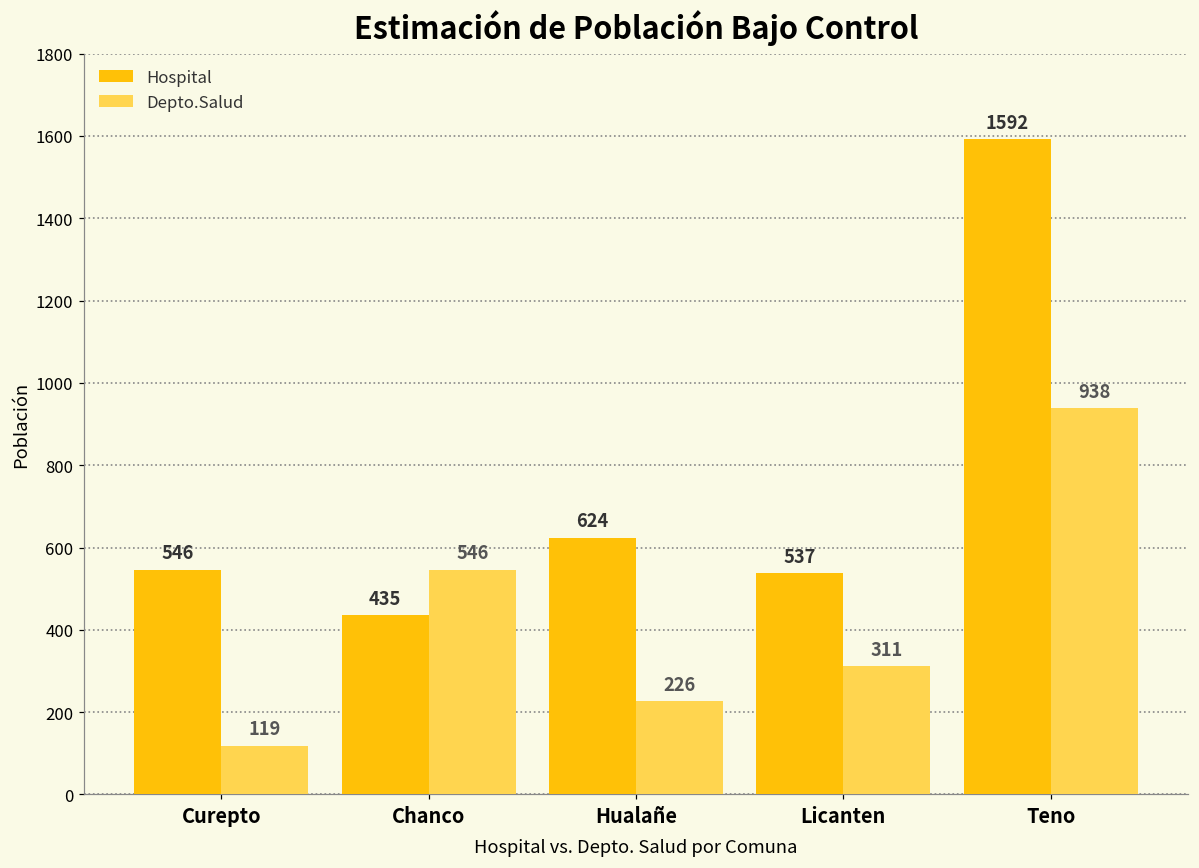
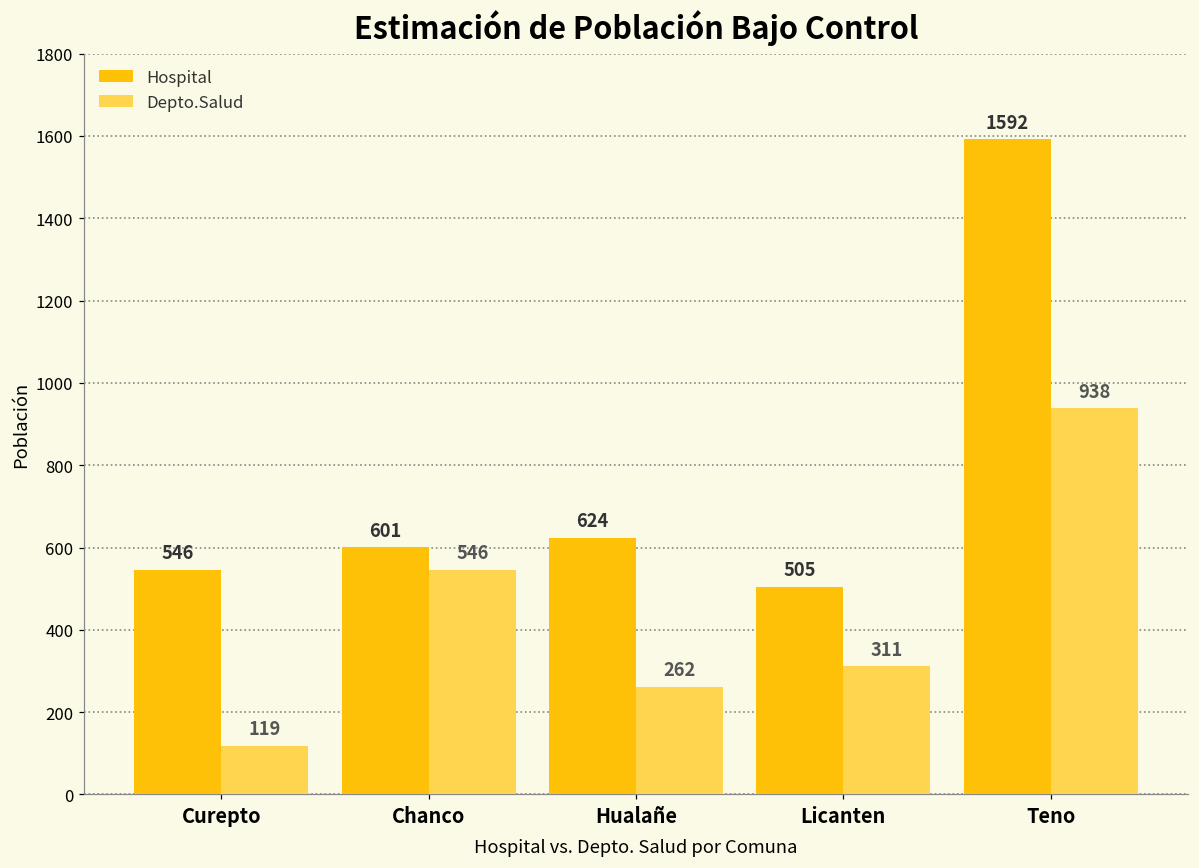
Hospital, Chanco: 435 -> 601
Depto.Salud, Hualañe: 226 -> 262
Hospital, Licanten: 537 -> 505
